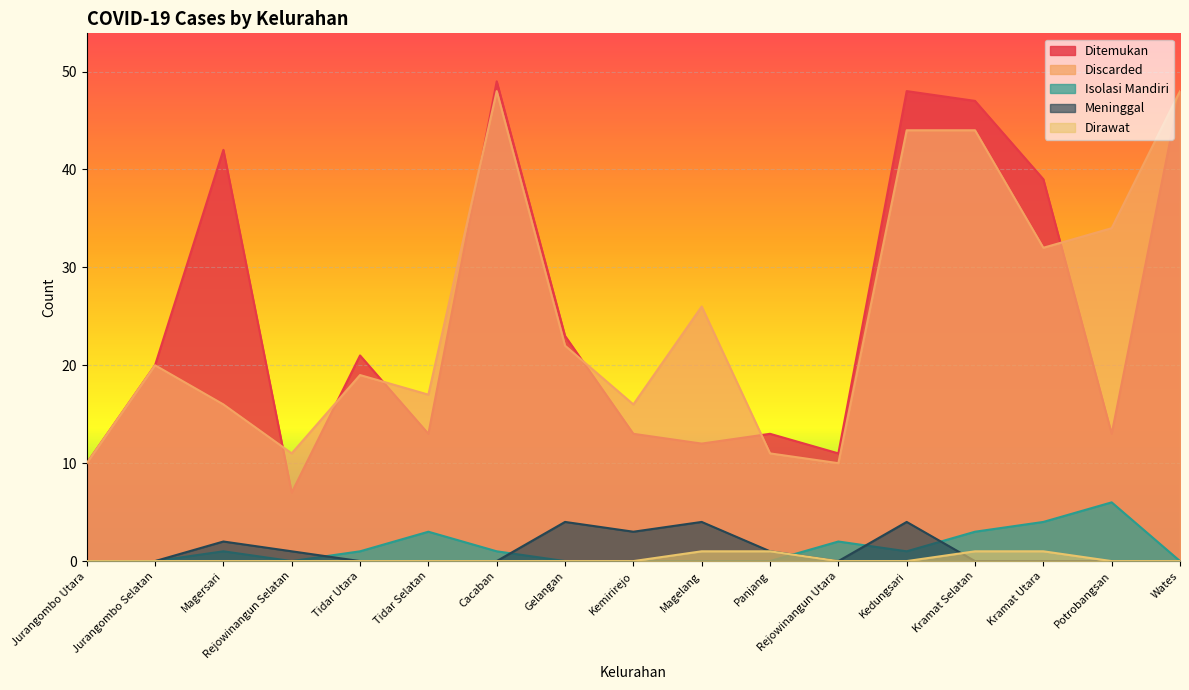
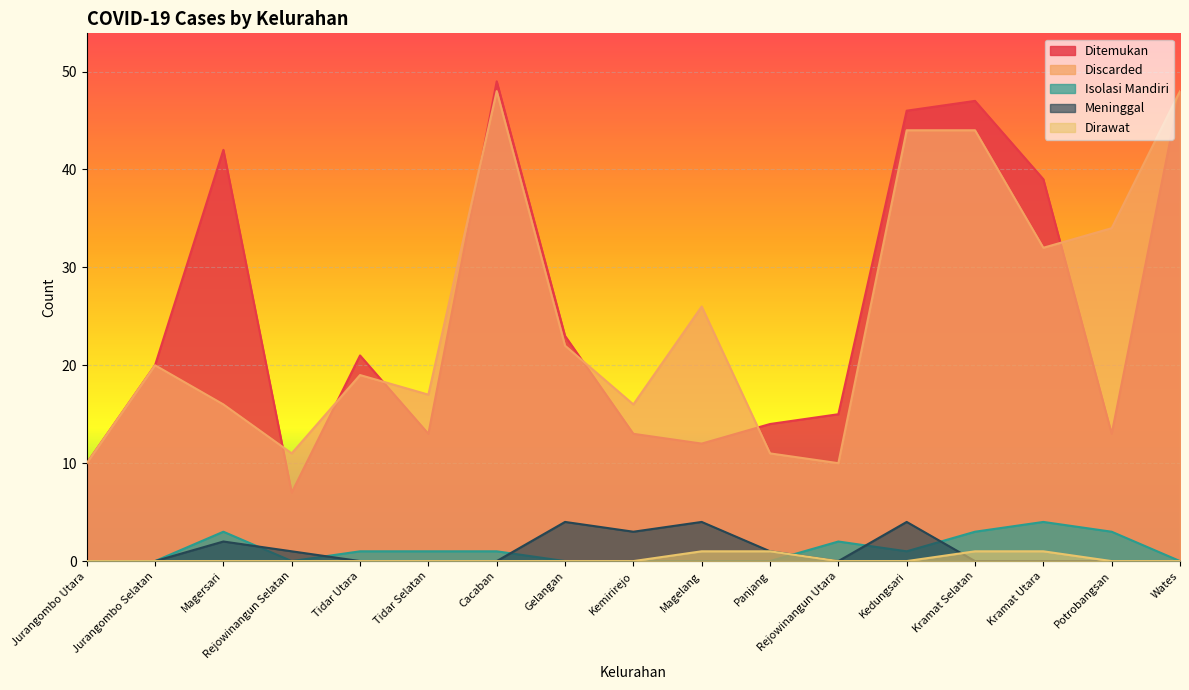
Isolasi Mandiri, Magersari: 1 -> 3
Isolasi Mandiri, Tidar Selatan: 3 -> 1
Ditemukan, Panjang: 13 -> 14
Ditemukan, Rejowinangun Utara: 11 -> 15
Ditemukan, Kedungsari: 48 -> 46
Isolasi Mandiri, Potrobangsan: 6 -> 3
